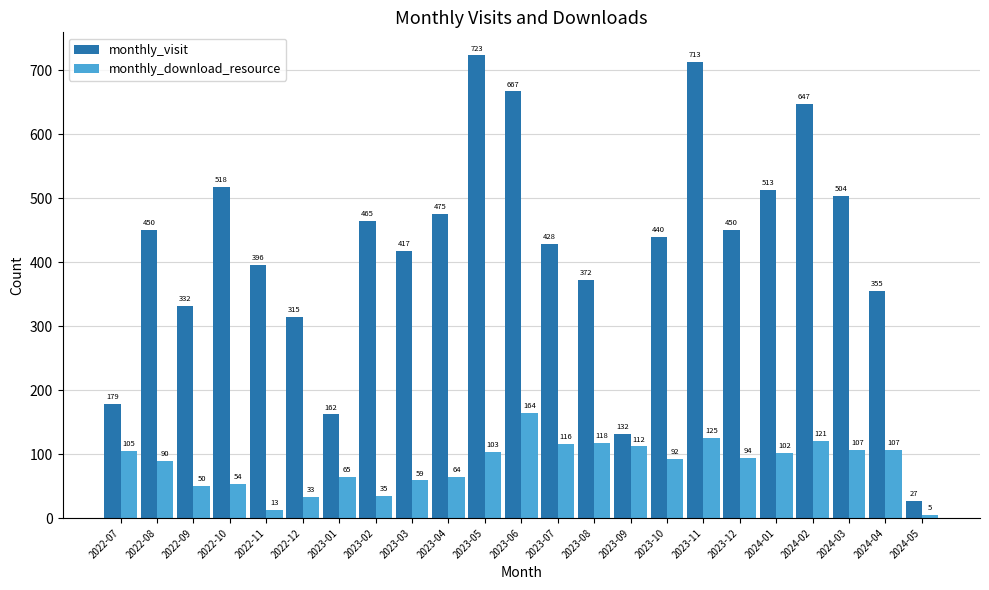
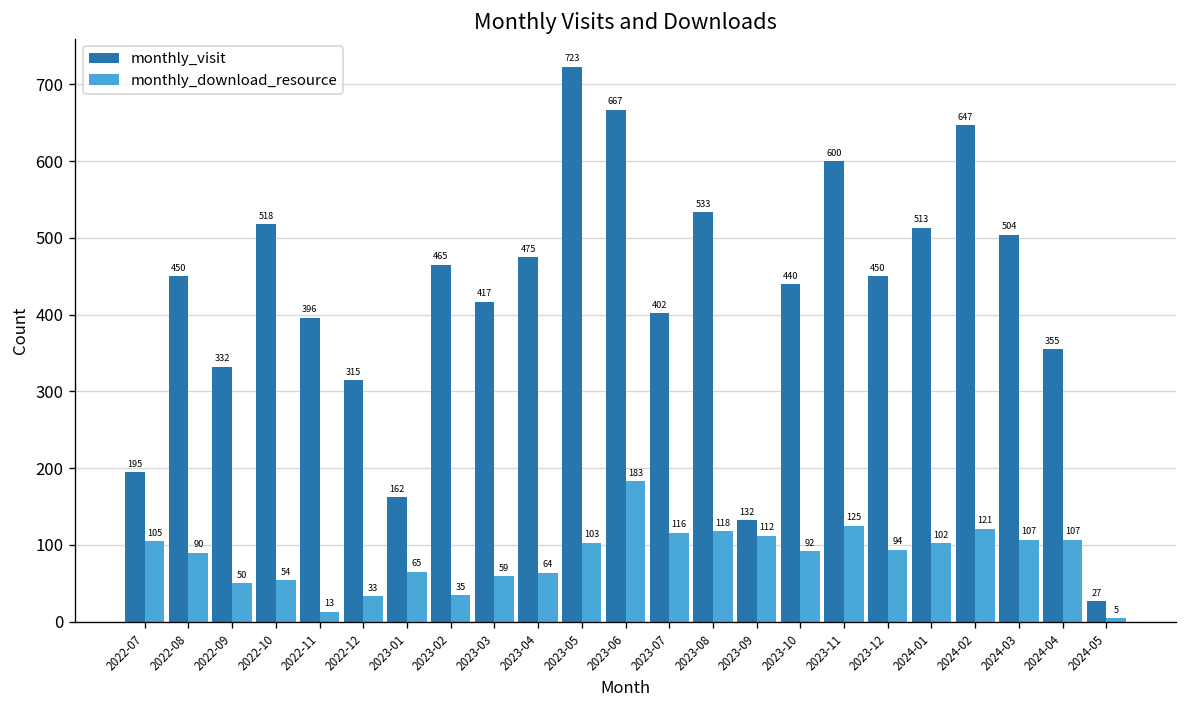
monthly_visit, 2022-07: 179 -> 195
monthly_download_resource, 2023-06: 164 -> 183
monthly_visit, 2023-07: 428 -> 402
monthly_visit, 2023-08: 372 -> 533
monthly_visit, 2023-11: 713 -> 600
